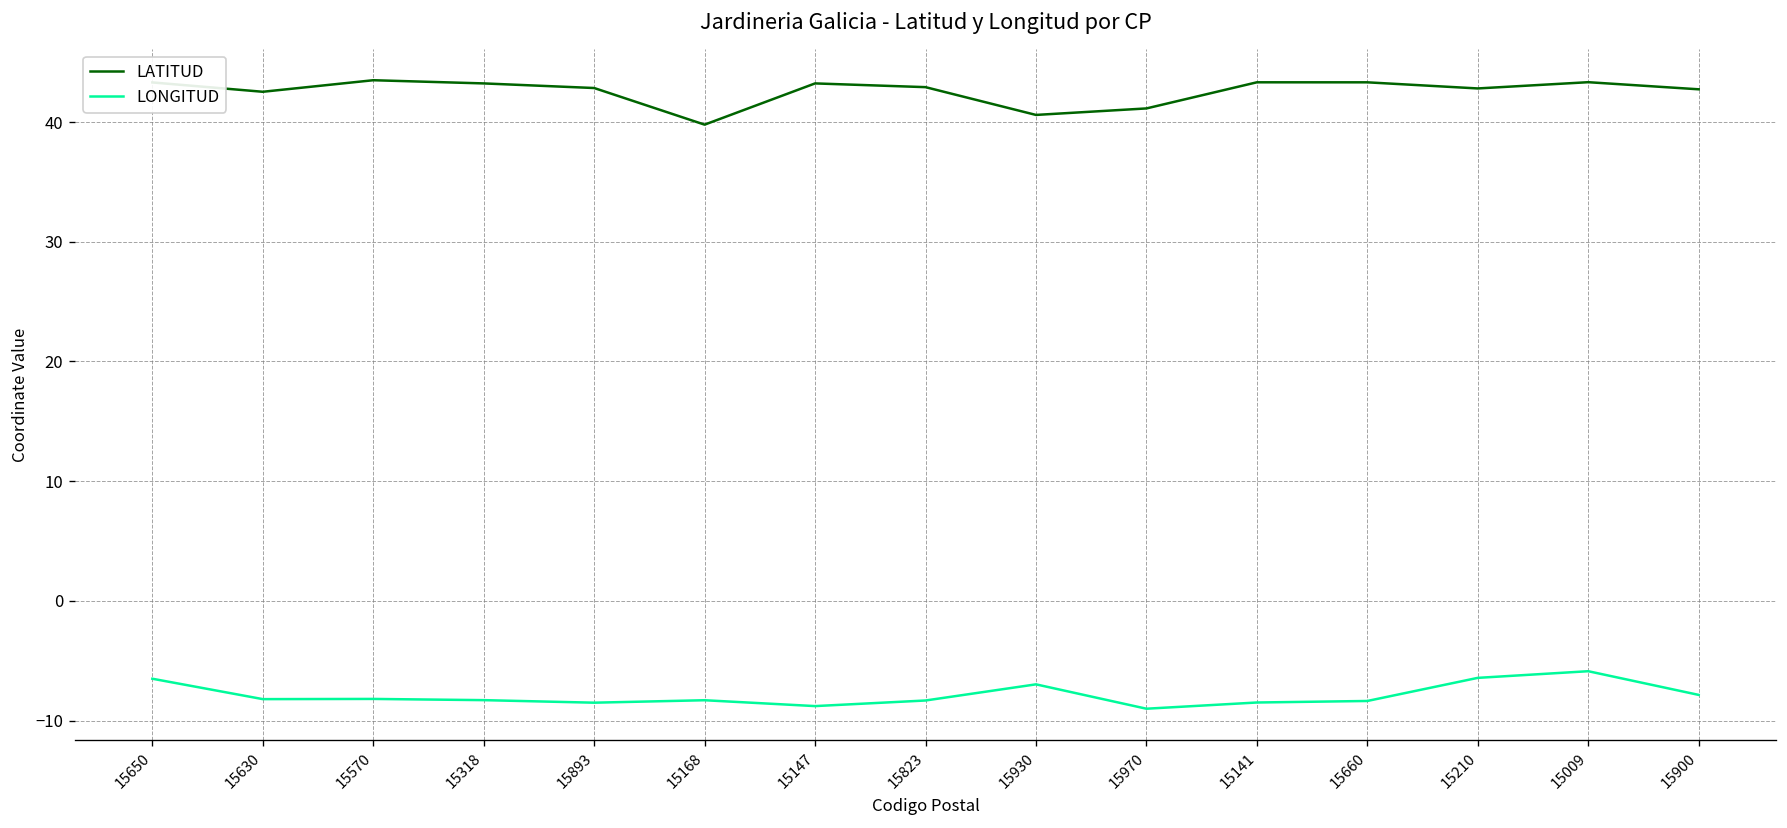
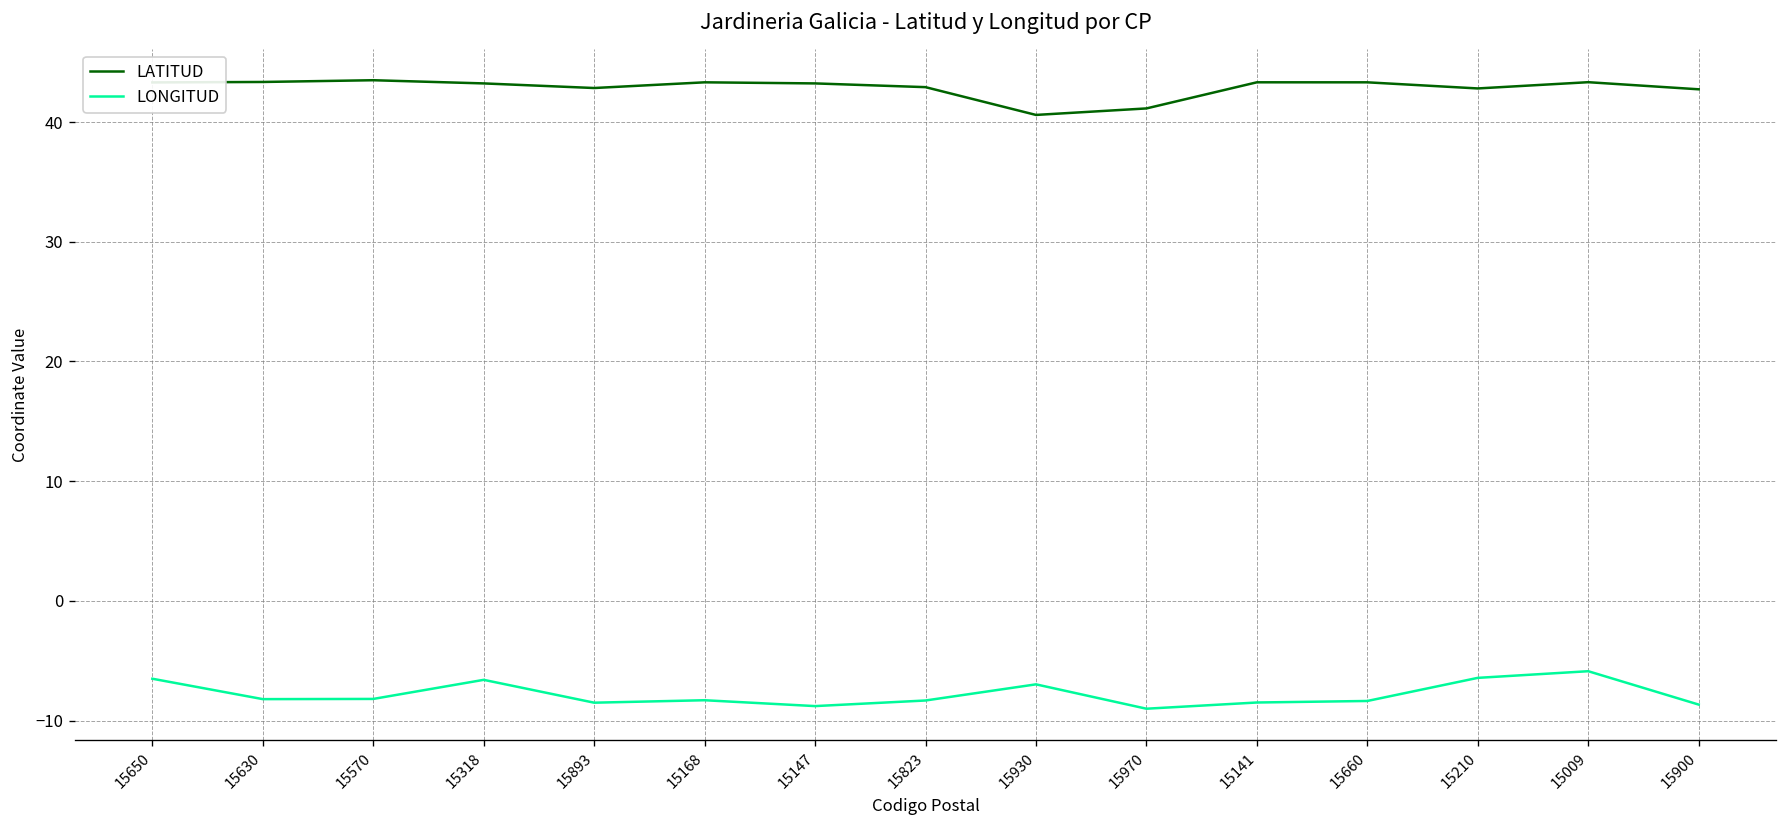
LATITUD, 15630: 42.5 -> 43.3
LONGITUD, 15318: -8 -> -7
LATITUD, 15168: 40 -> 43
LONGITUD, 15900: -8 -> -9
